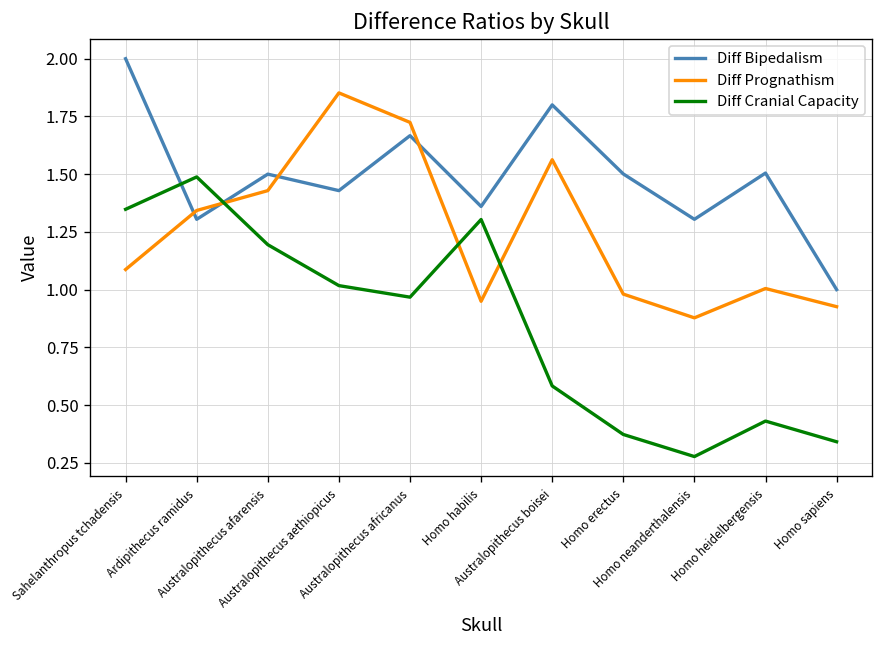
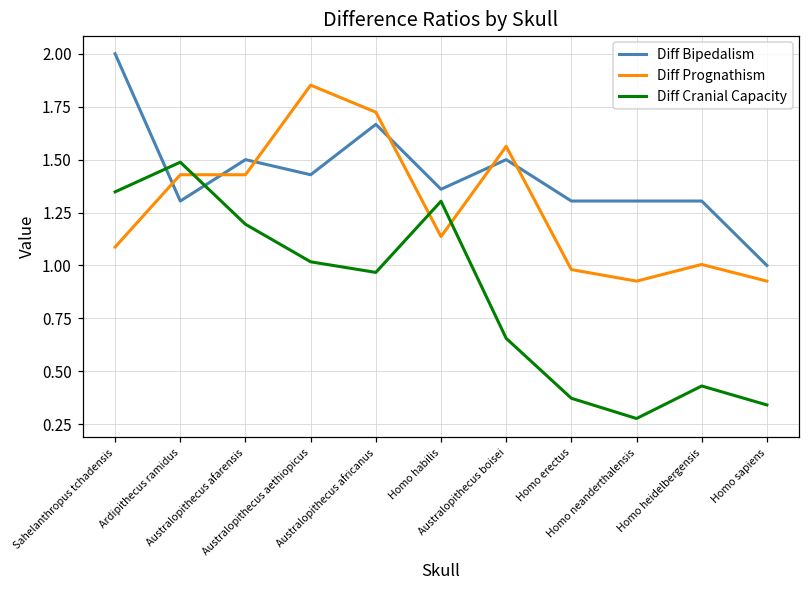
Diff Prognathism, Ardipithecus ramidus: 1.34 -> 1.43
Diff Prognathism, Homo habilis: 0.95 -> 1.14
Diff Bipedalism, Australopithecus boisei: 1.8 -> 1.5
Diff Cranial Capacity, Australopithecus boisei: 0.58 -> 0.66
Diff Bipedalism, Homo erectus: 1.50 -> 1.30
Diff Prognathism, Homo neanderthalensis: 0.88 -> 0.93
Diff Bipedalism, Homo heidelbergensis: 1.50 -> 1.30
